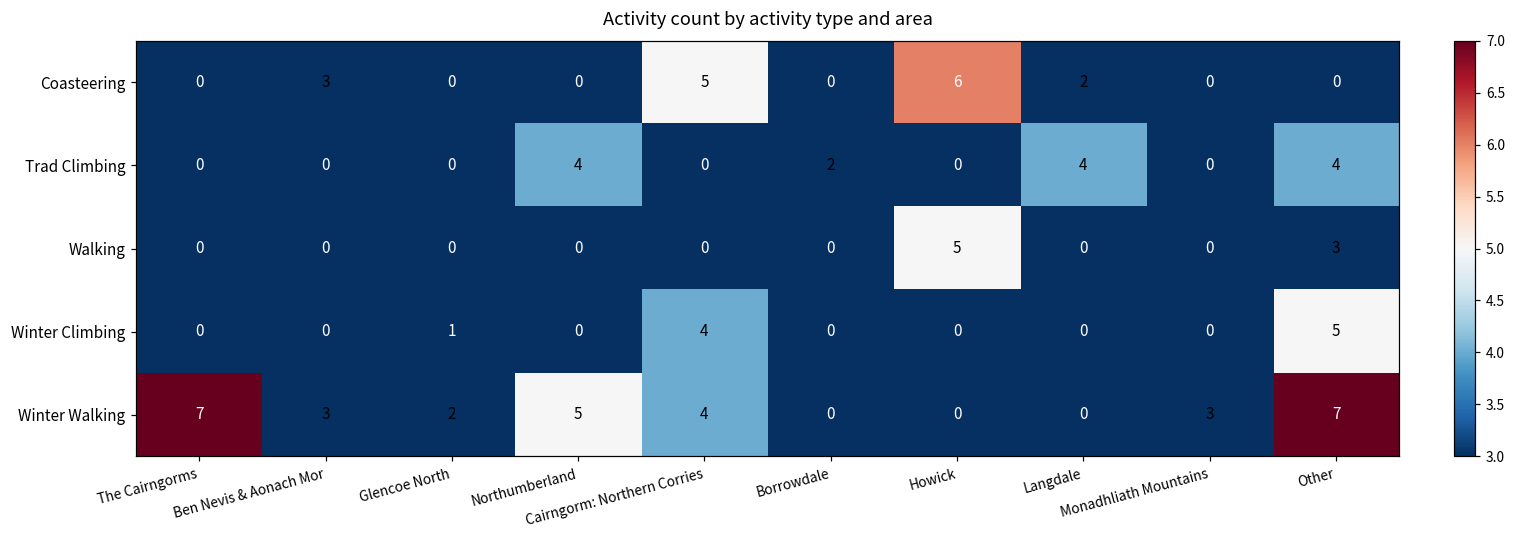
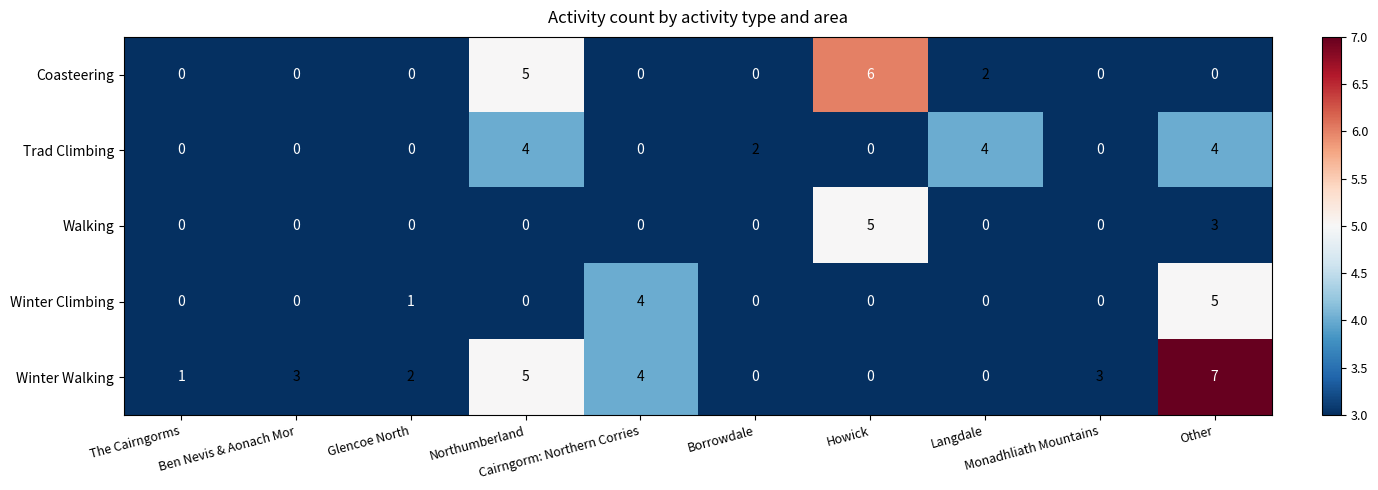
Coasteering, Ben Nevis & Aonach Mor: 3 -> 0
Coasteering, Northumberland: 0 -> 5
Coasteering, Cairngorm: Northern Corries: 5 -> 0
Winter Walking, The Cairngorms: 7 -> 1
